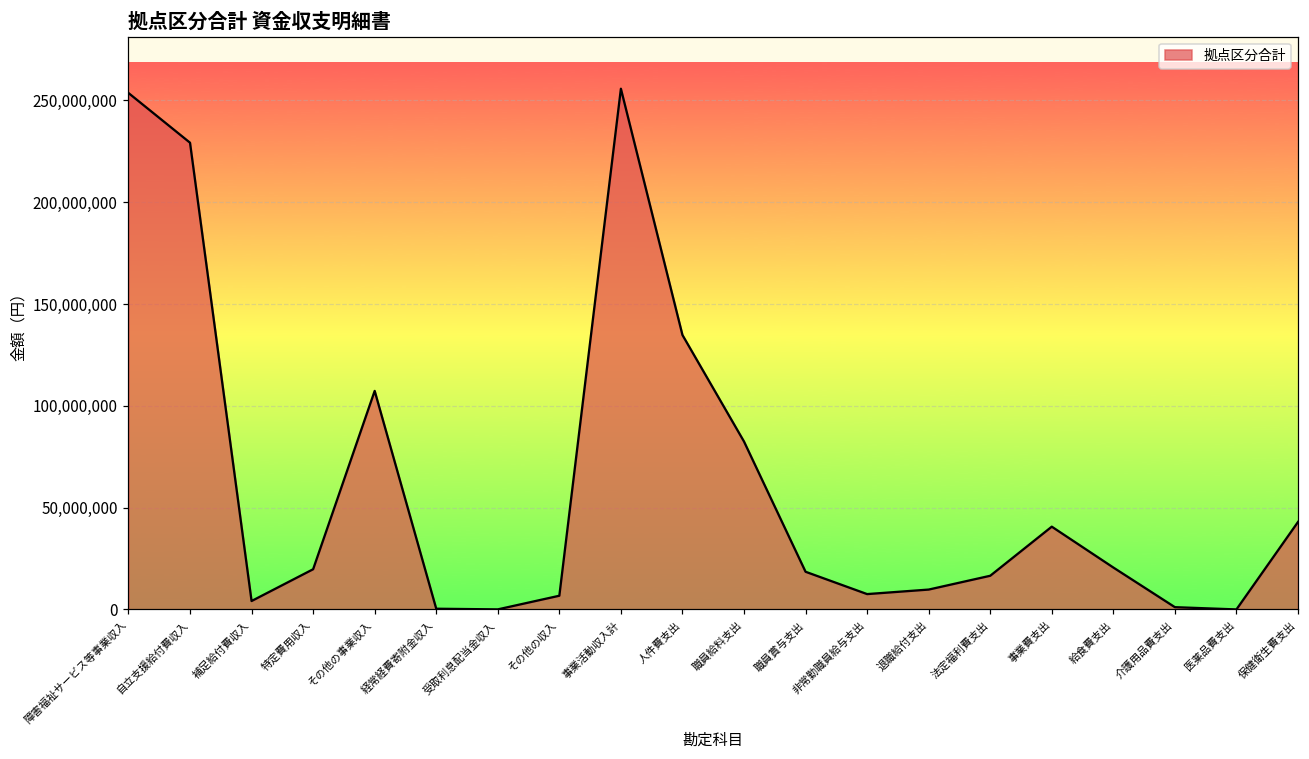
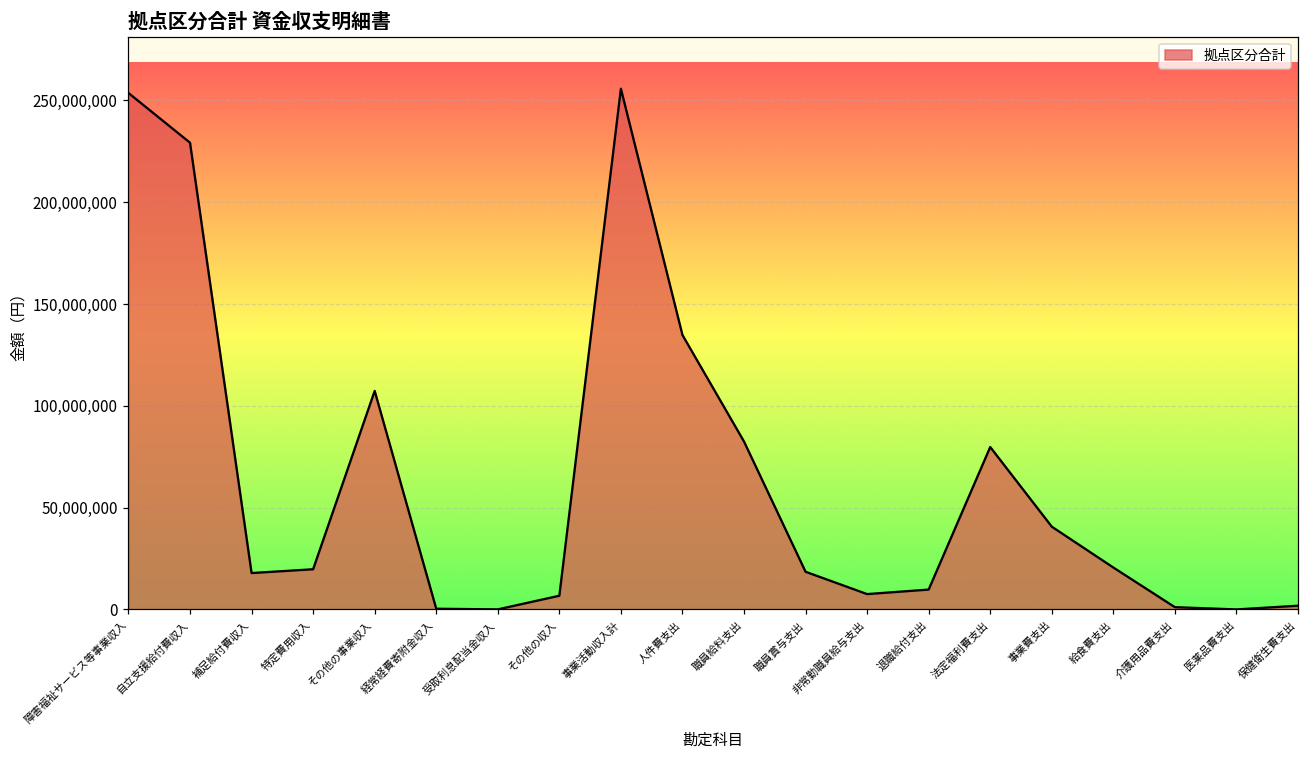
補足給付費収入: 4,000,000 -> 18,000,000
法定福利費支出: 17,000,000 -> 80,000,000
保健衛生費支出: 43,000,000 -> 2,000,000
